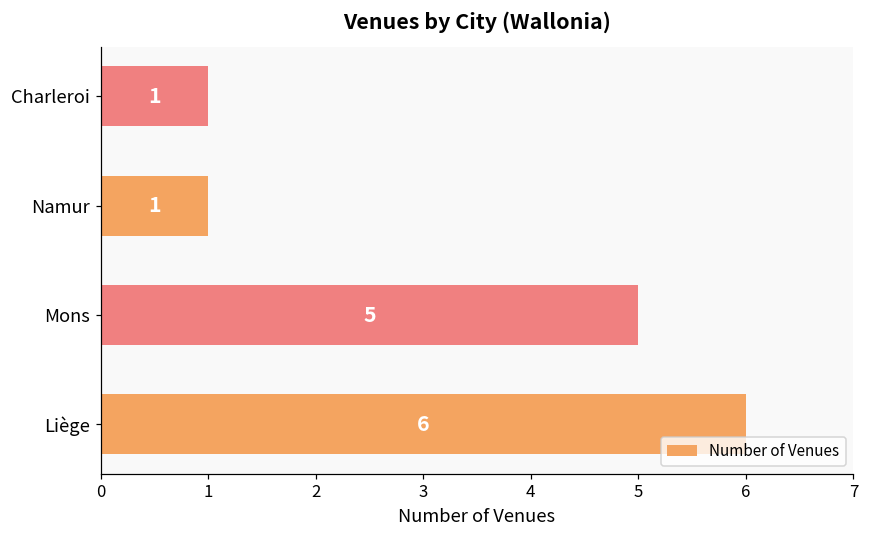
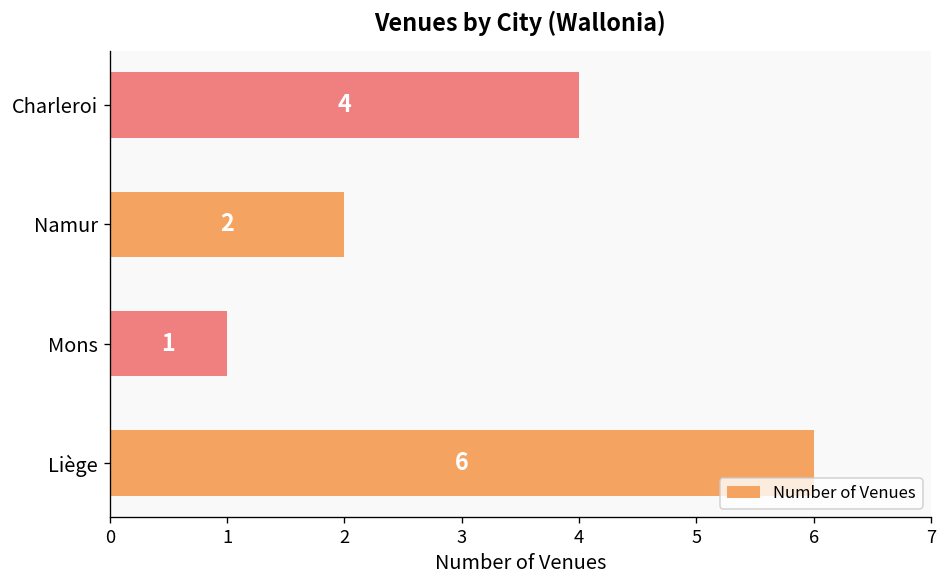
Charleroi: 1 -> 4
Namur: 1 -> 2
Mons: 5 -> 1
